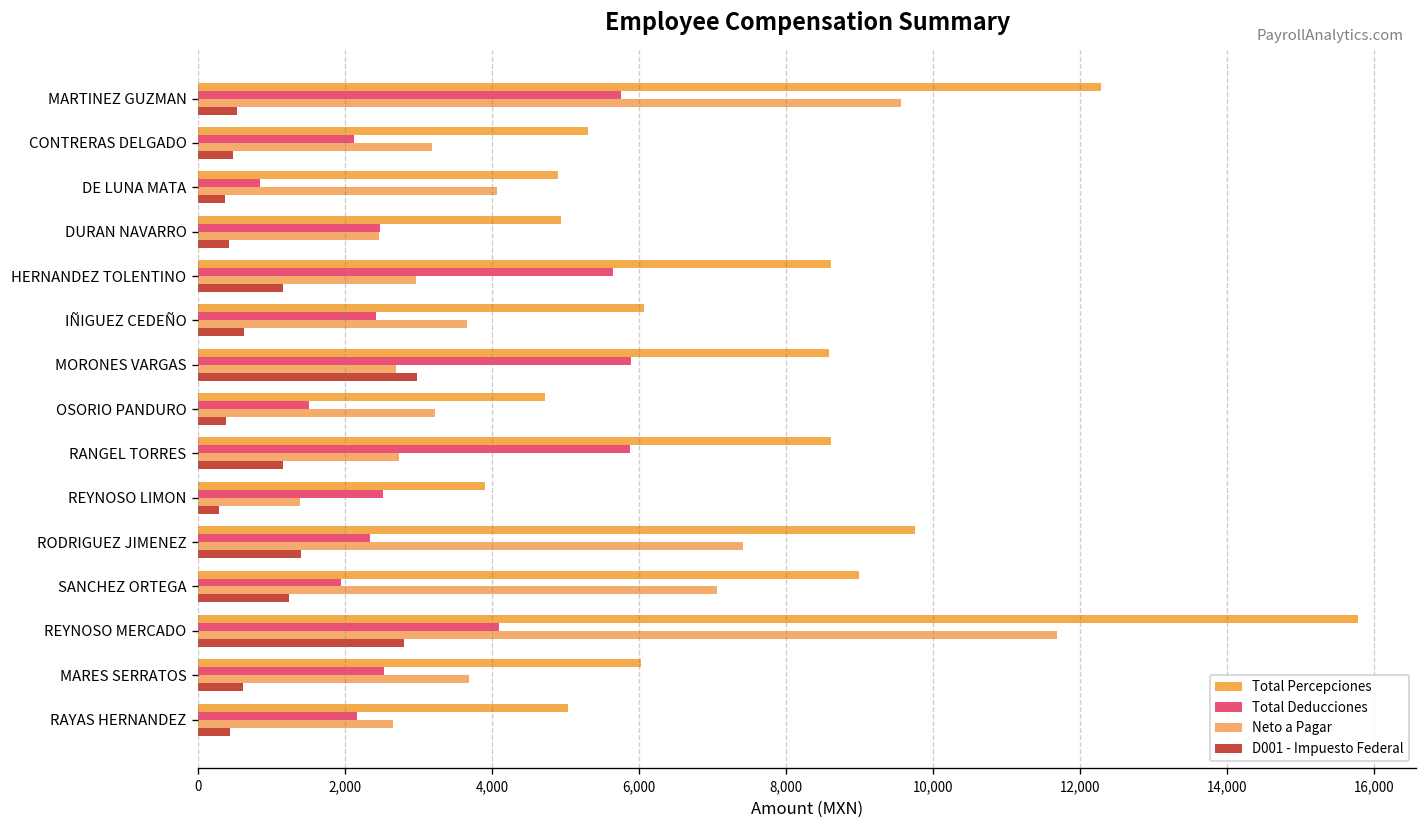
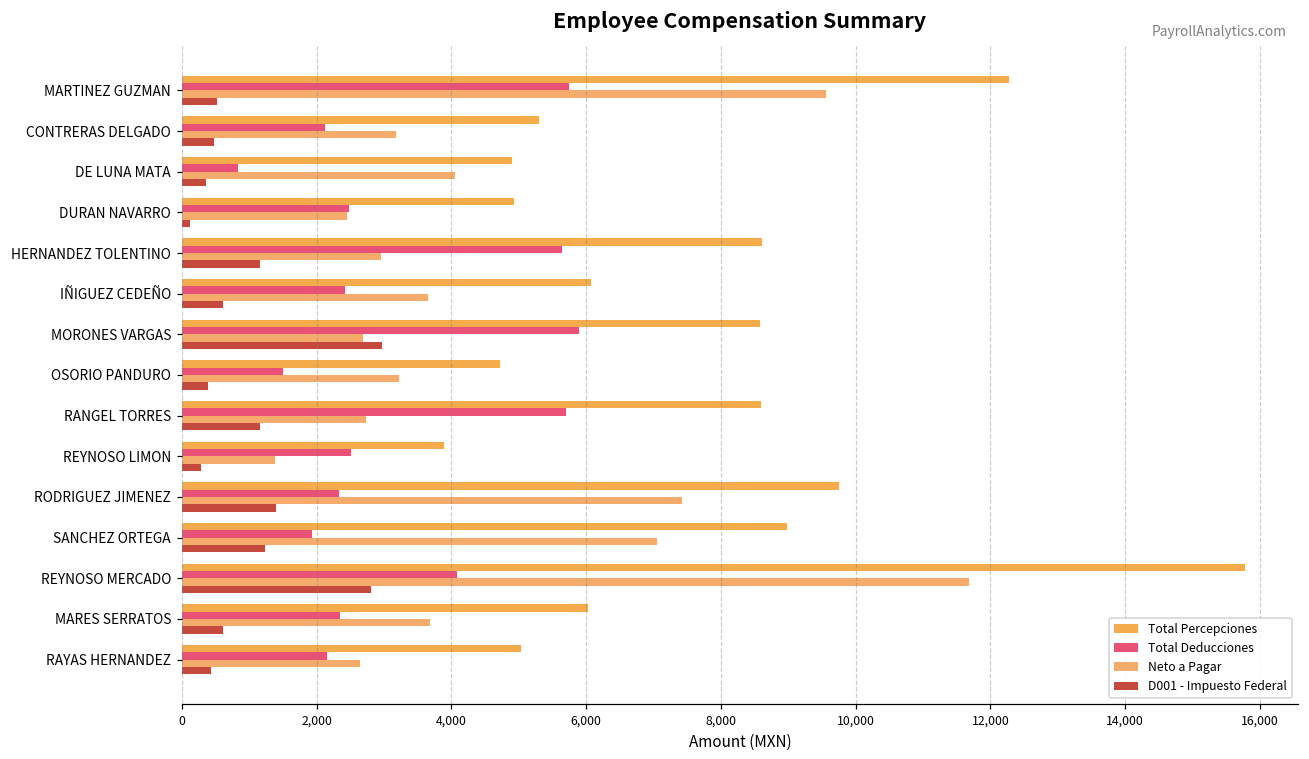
D001 - Impuesto Federal, DURAN NAVARRO: 400 -> 100
Total Deducciones, RANGEL TORRES: 5,900 -> 5,700
Total Deducciones, MARES SERRATOS: 2,500 -> 2,300
